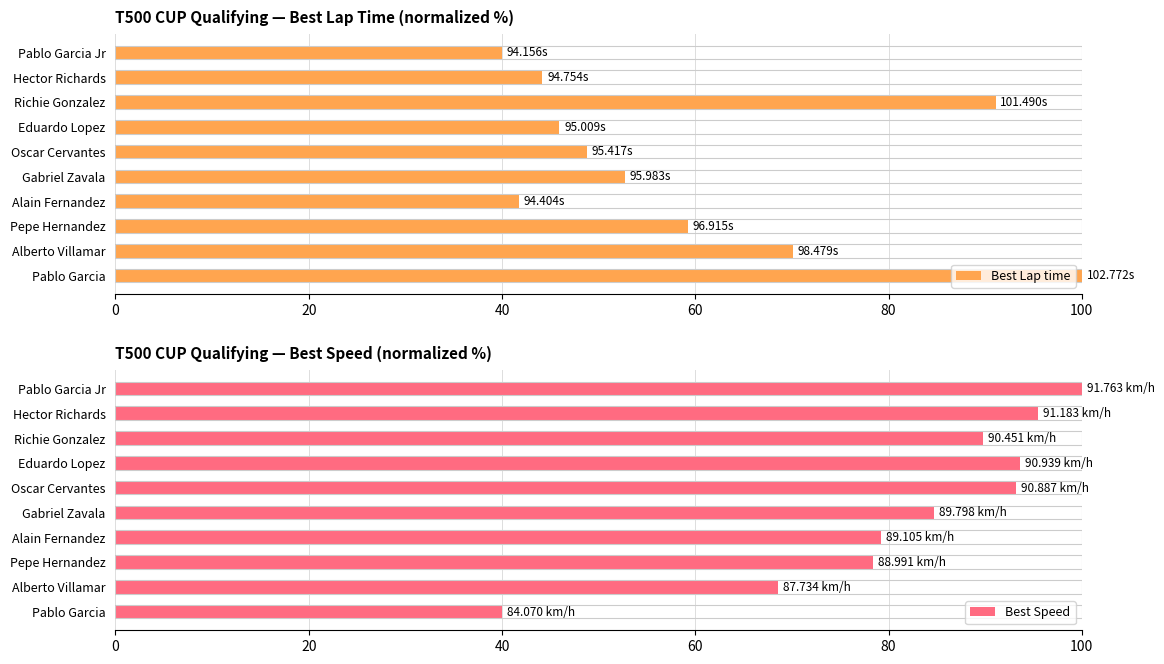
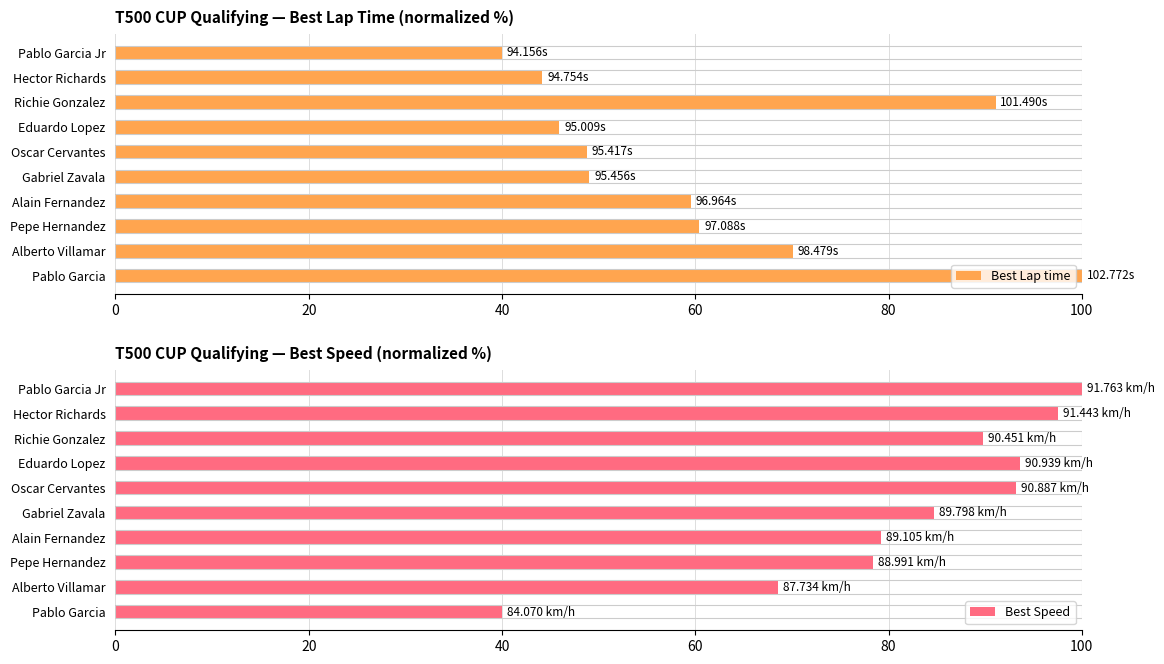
T500 CUP Qualifying — Best Lap Time (normalized %), Gabriel Zavala: 95.983s -> 95.456s
T500 CUP Qualifying — Best Lap Time (normalized %), Alain Fernandez: 94.404s -> 96.964s
T500 CUP Qualifying — Best Lap Time (normalized %), Pepe Hernandez: 96.915s -> 97.088s
T500 CUP Qualifying — Best Speed (normalized %), Hector Richards: 91.183 -> 91.443
